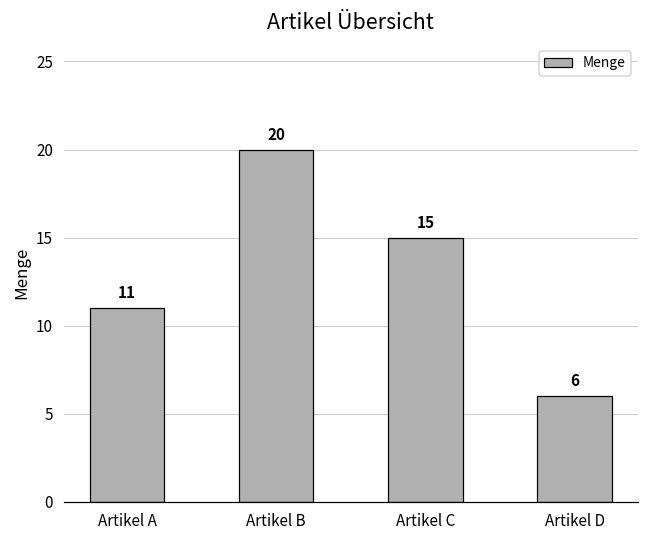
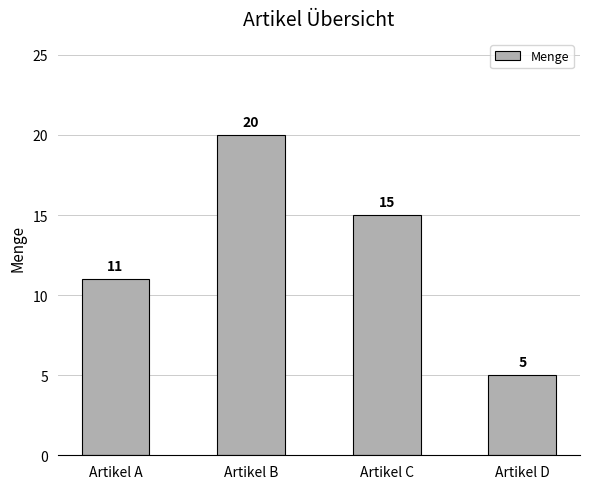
Artikel D: 6 -> 5
